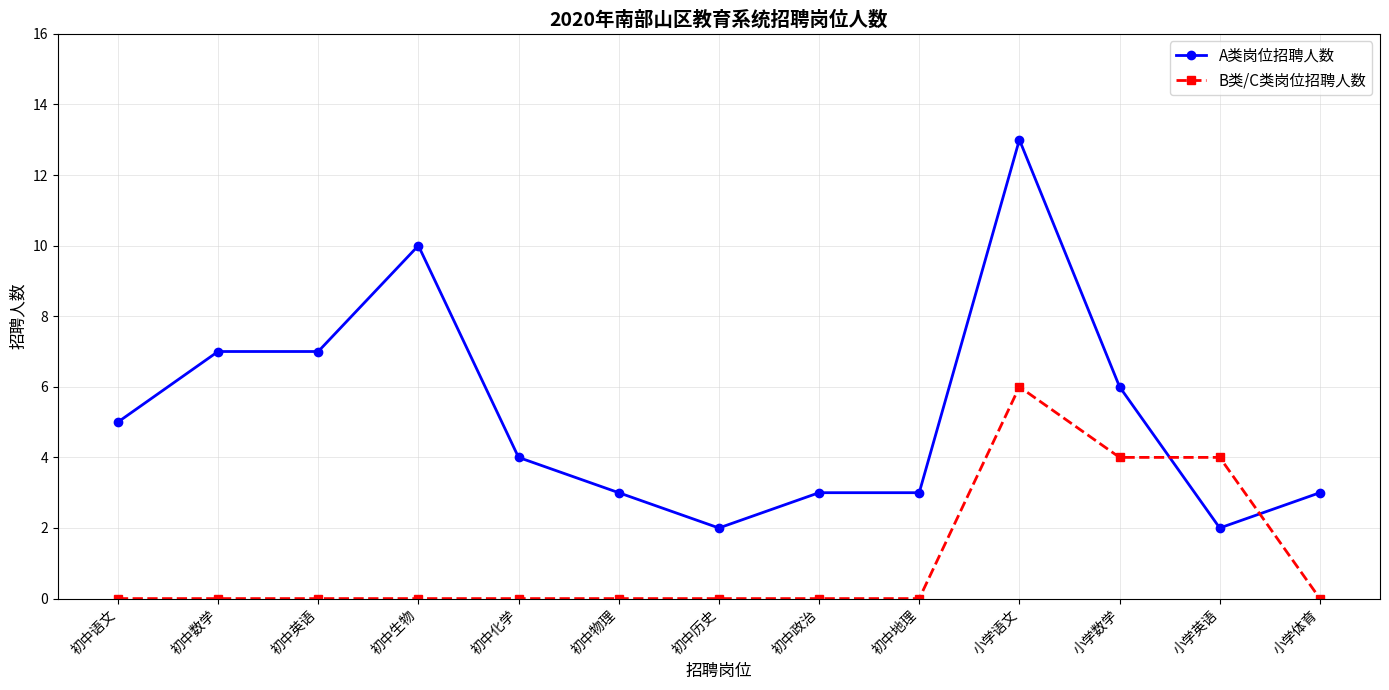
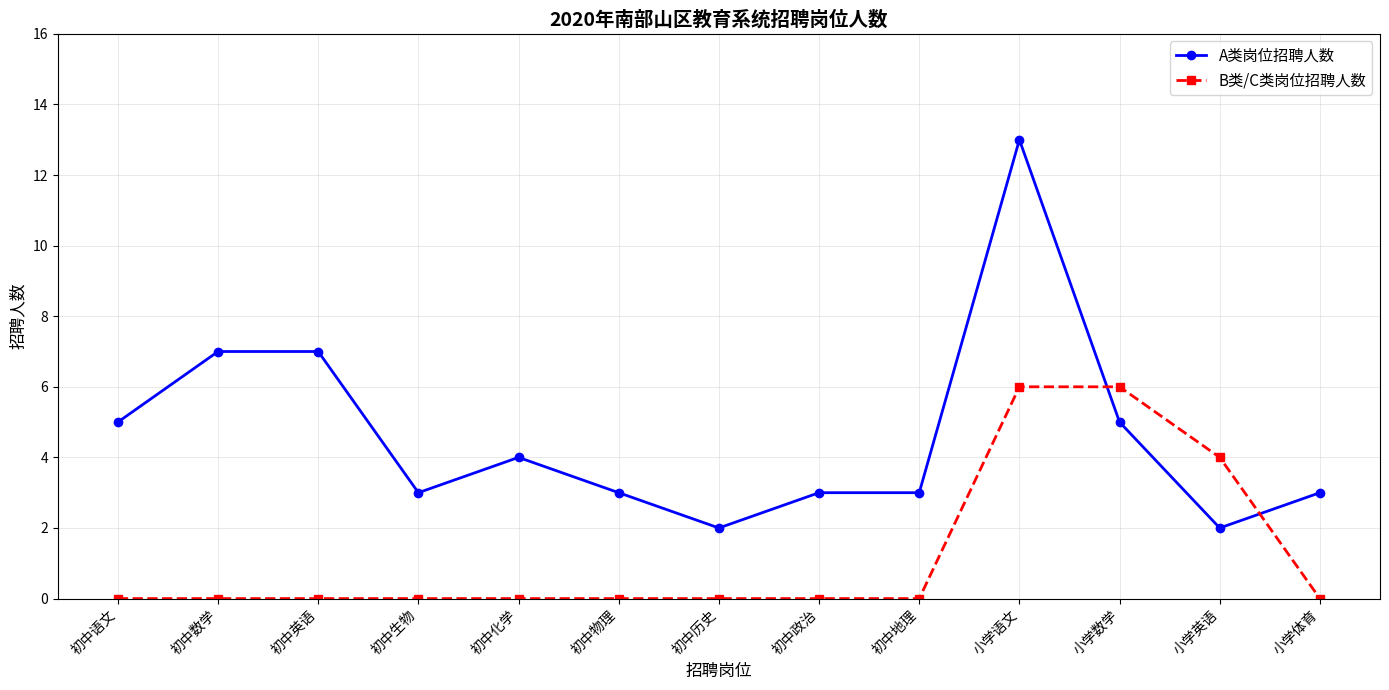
A类岗位招聘人数, 初中生物: 10 -> 3
A类岗位招聘人数, 小学数学: 6 -> 5
B类/C类岗位招聘人数, 小学数学: 4 -> 6
